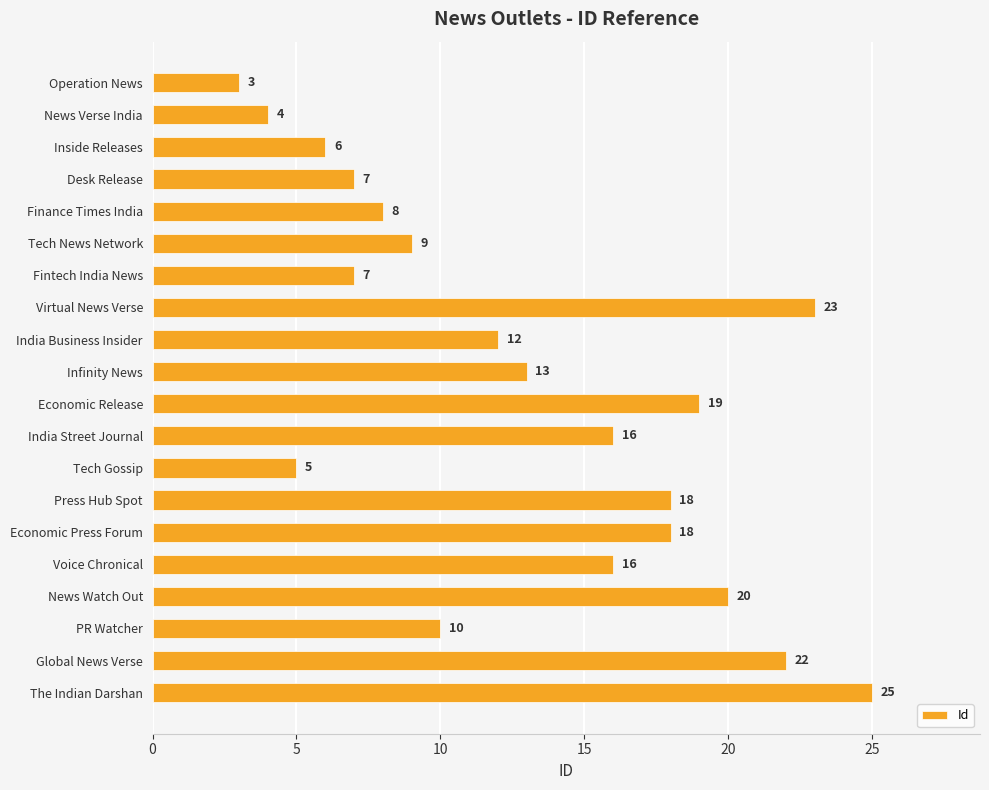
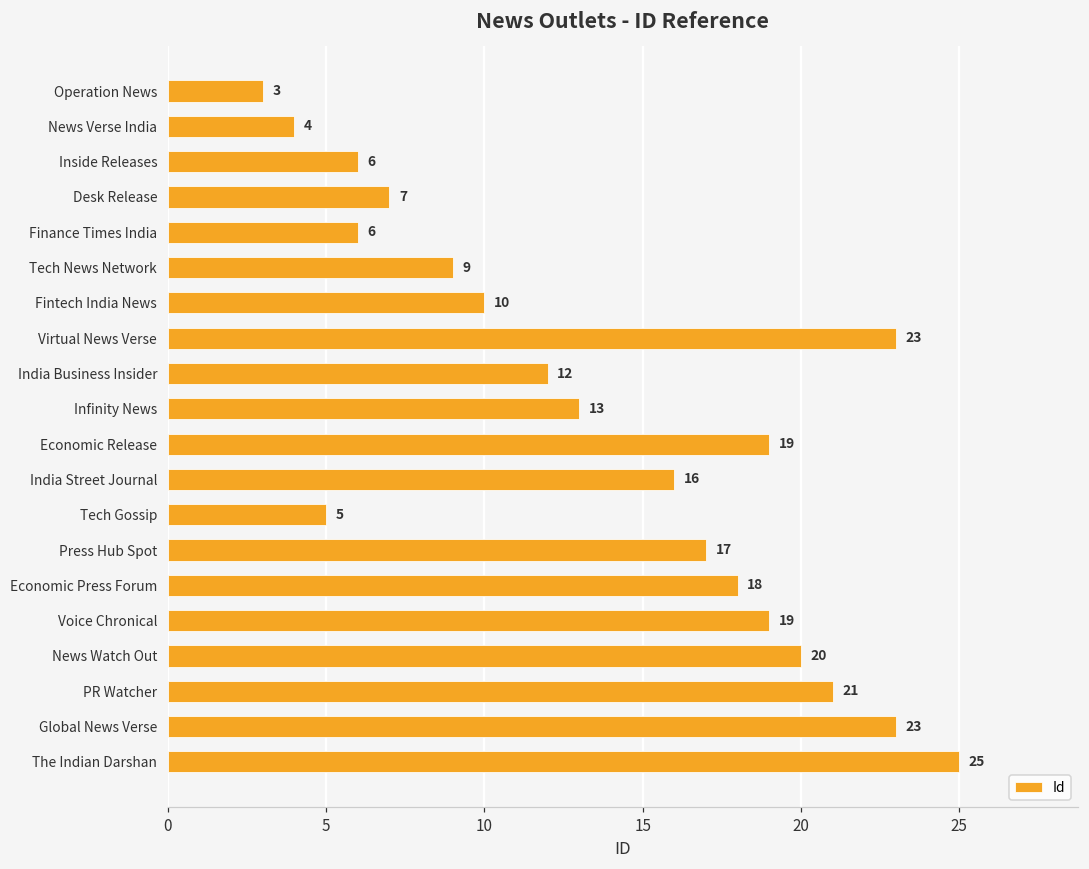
Finance Times India: 8 -> 6
Fintech India News: 7 -> 10
Press Hub Spot: 18 -> 17
Voice Chronical: 16 -> 19
PR Watcher: 10 -> 21
Global News Verse: 22 -> 23
